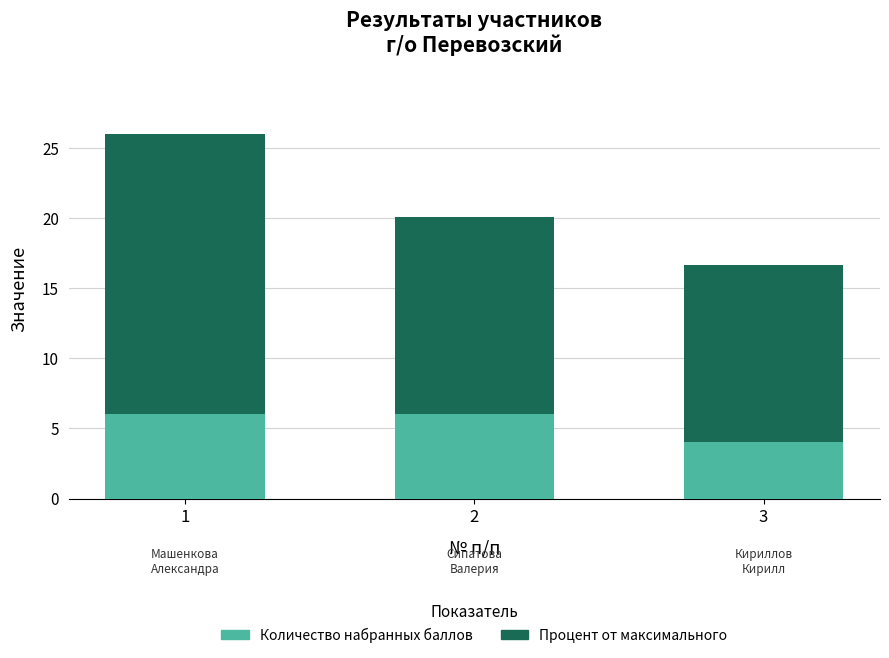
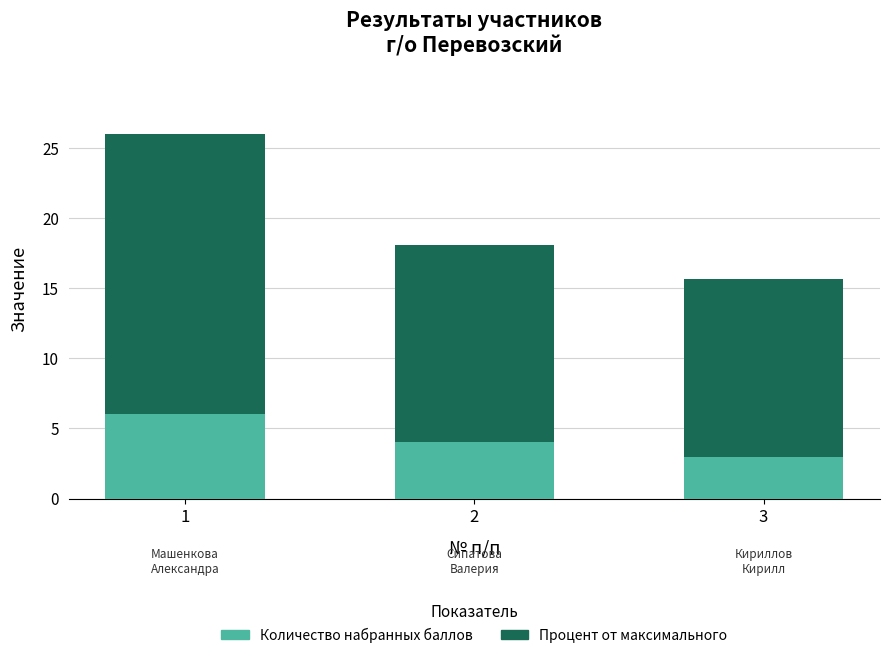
Количество набранных баллов, 2: 6 -> 4
Количество набранных баллов, 3: 4 -> 3
